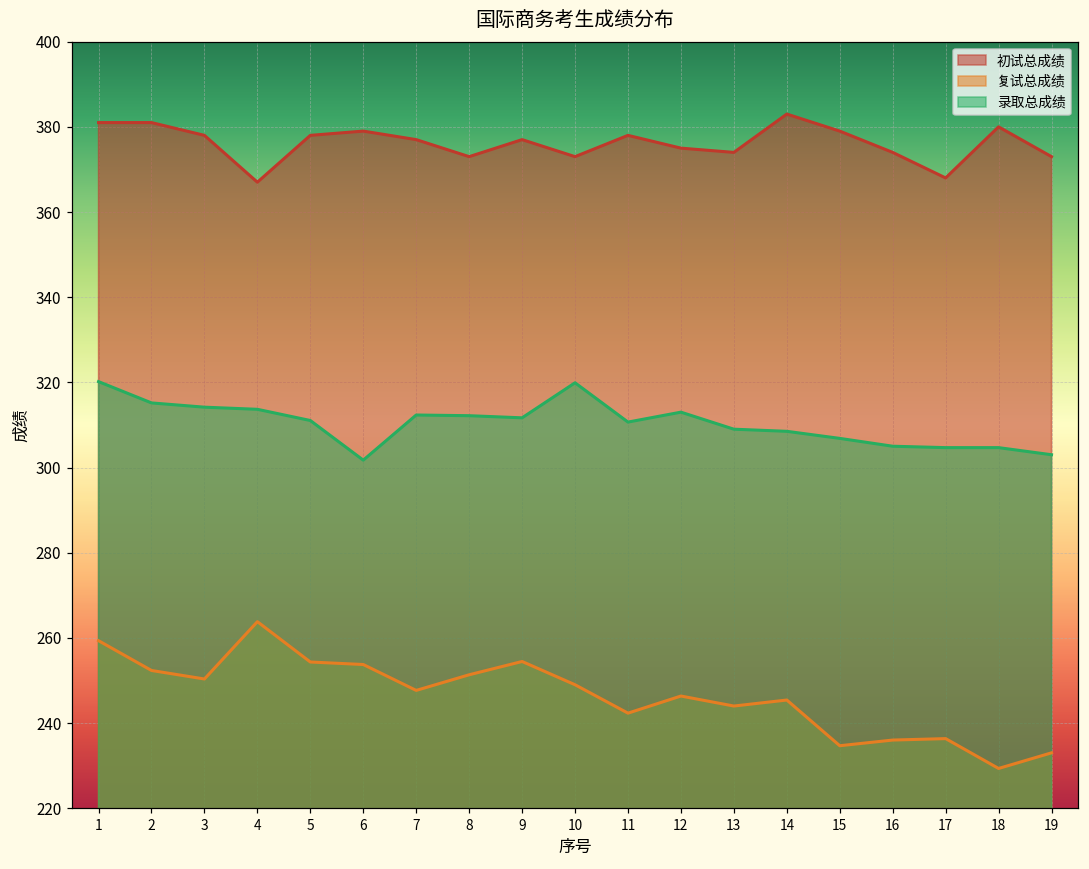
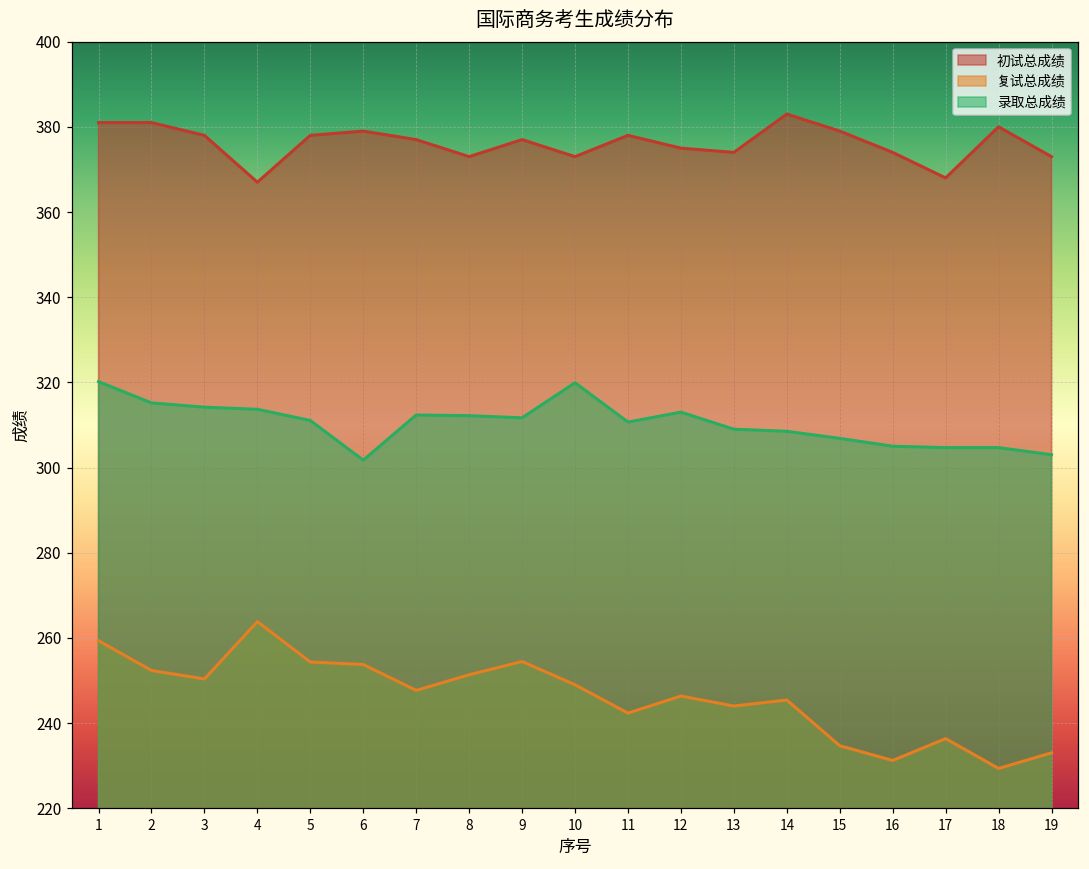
复试总成绩, 16: 236 -> 231
